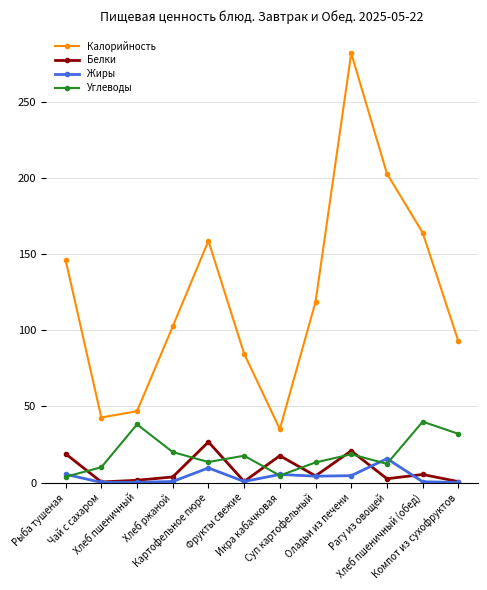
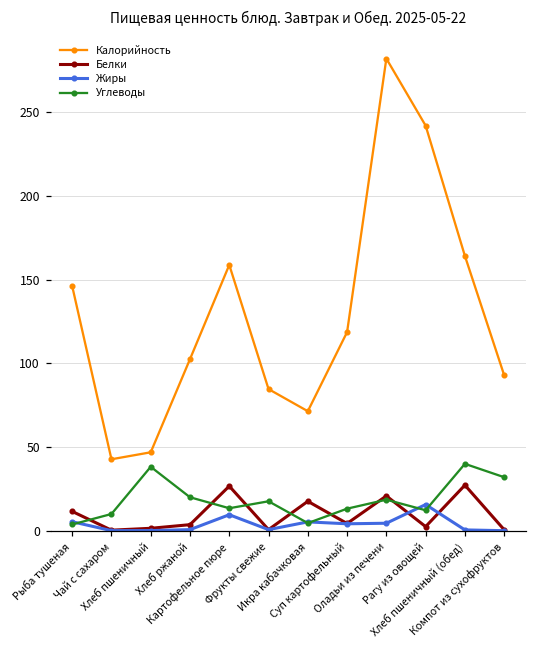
Белки, Рыба тушеная: 19 -> 12
Калорийность, Икра кабачковая: 35 -> 71
Калорийность, Рагу из овощей: 203 -> 242
Белки, Хлеб пшеничный (обед): 5 -> 27
